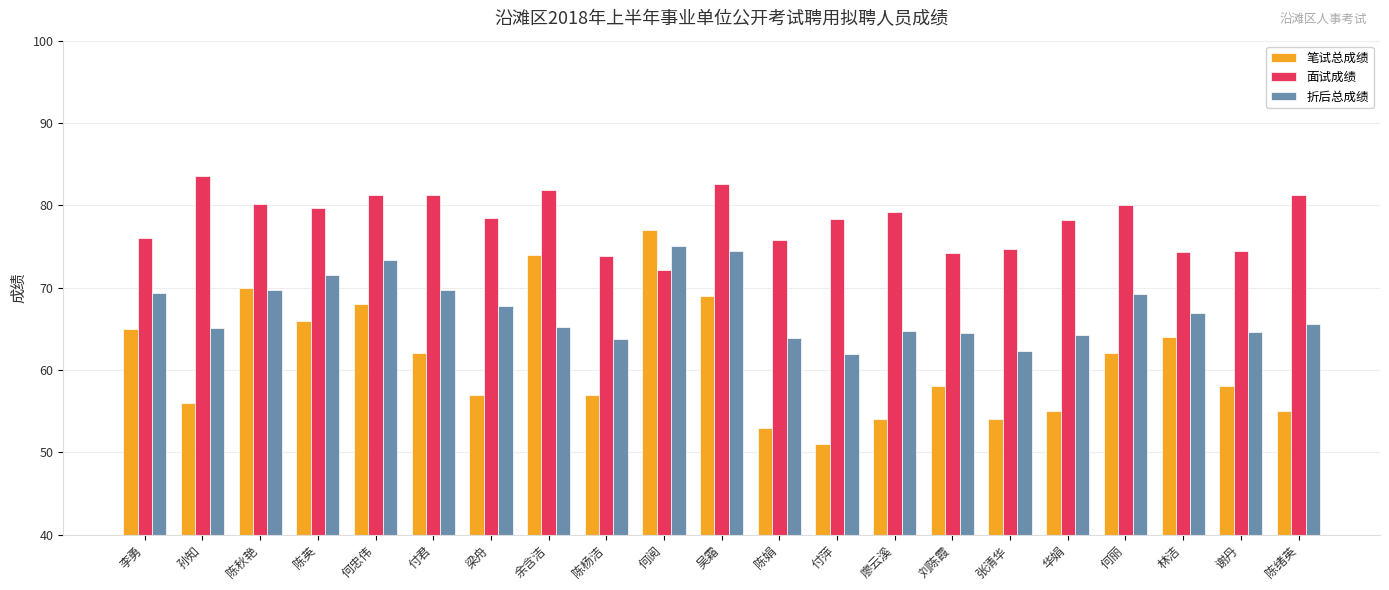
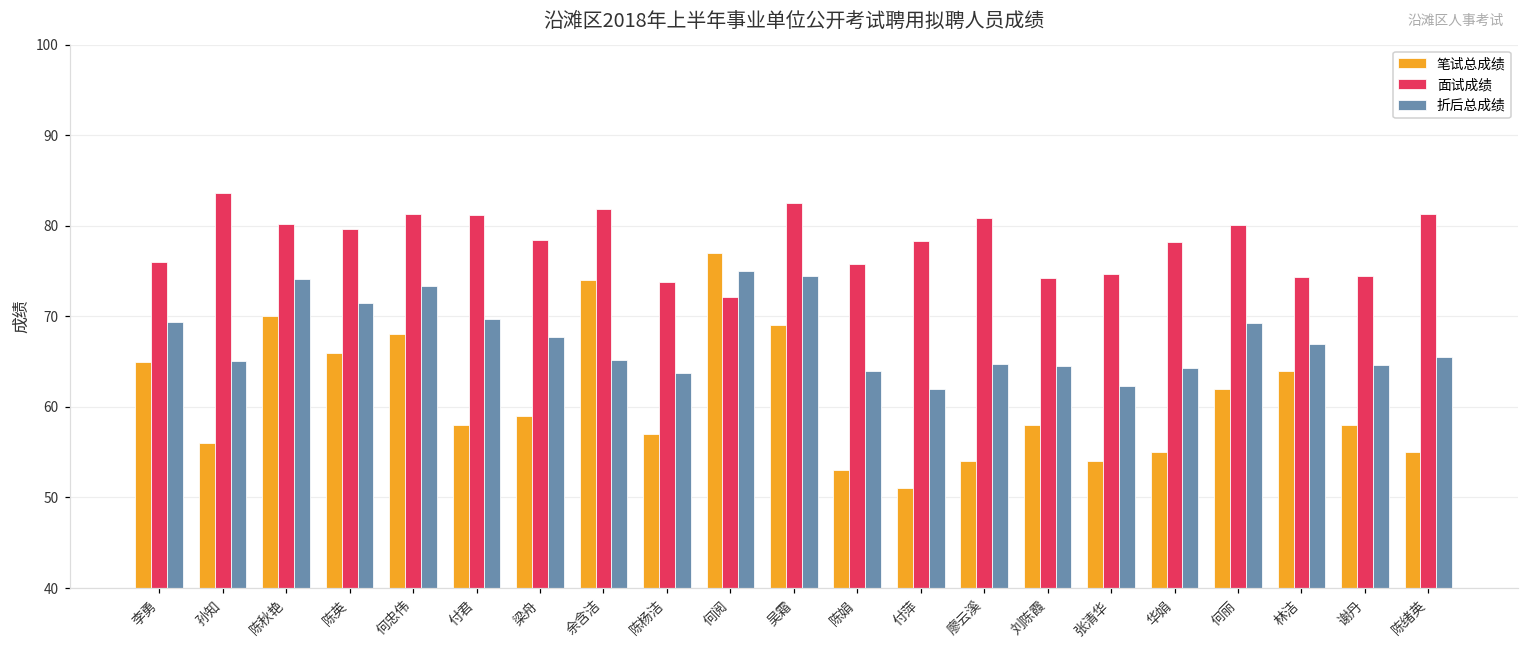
折后总成绩, 陈秋艳: 70 -> 74
笔试总成绩, 付君: 62 -> 58
笔试总成绩, 梁舟: 57 -> 59
面试成绩, 廖云溪: 79 -> 81
